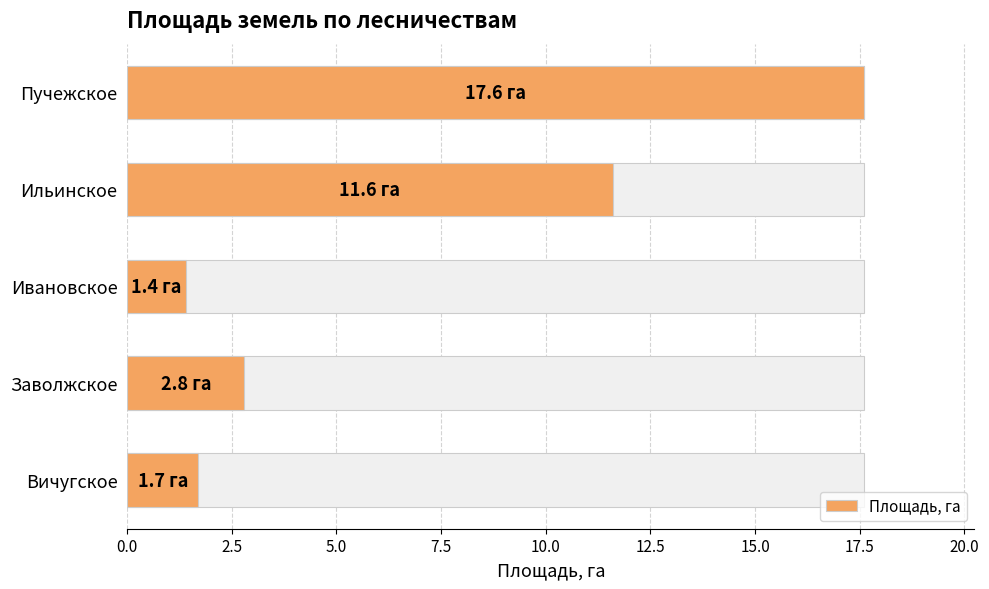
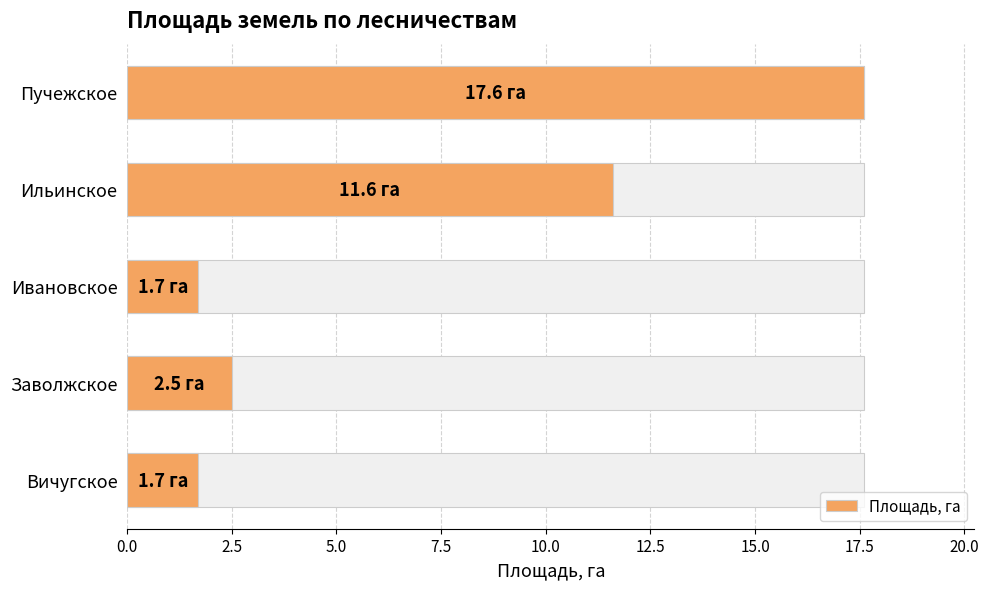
Площадь, га, Ивановское: 1.4 -> 1.7
Площадь, га, Заволжское: 2.8 -> 2.5
